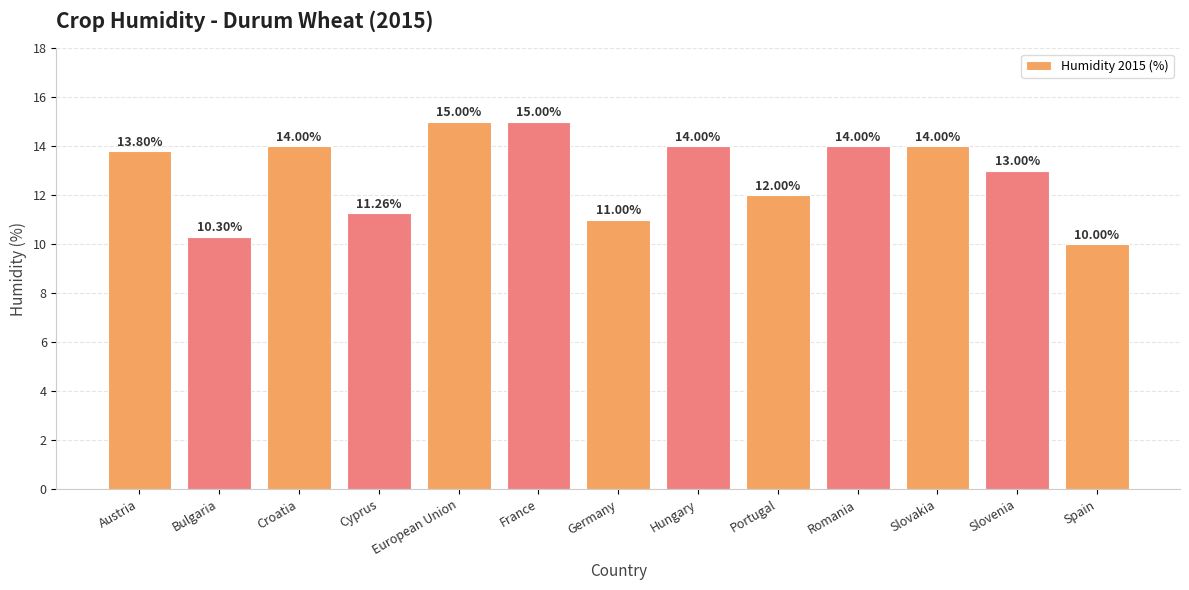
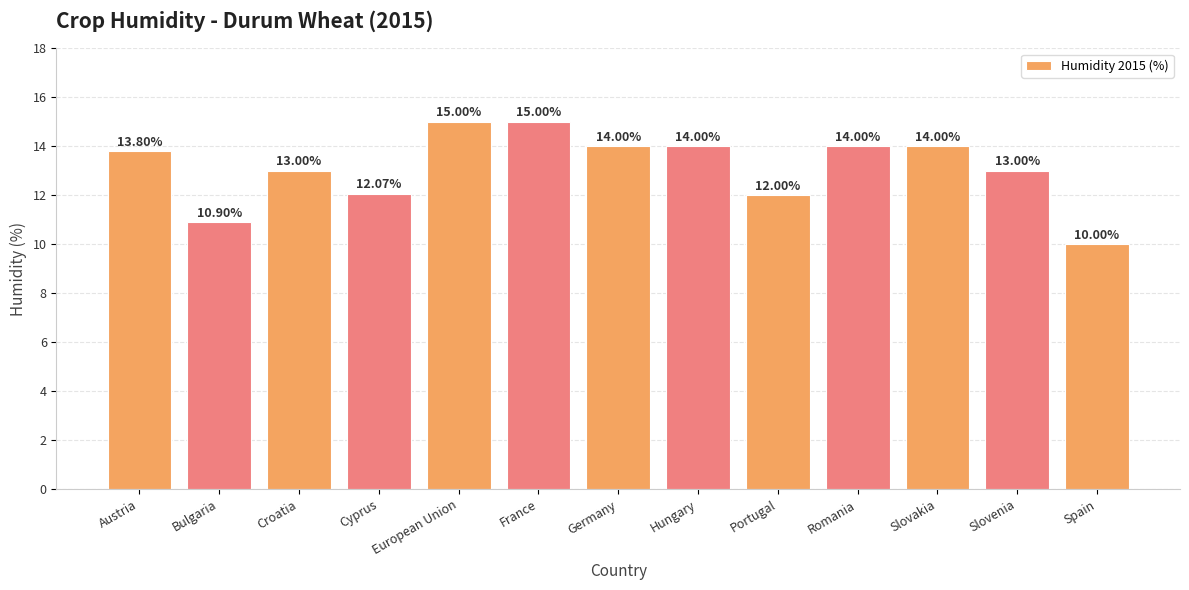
Bulgaria: 10.30% -> 10.90%
Croatia: 14.00% -> 13.00%
Cyprus: 11.26% -> 12.07%
Germany: 11.00% -> 14.00%
